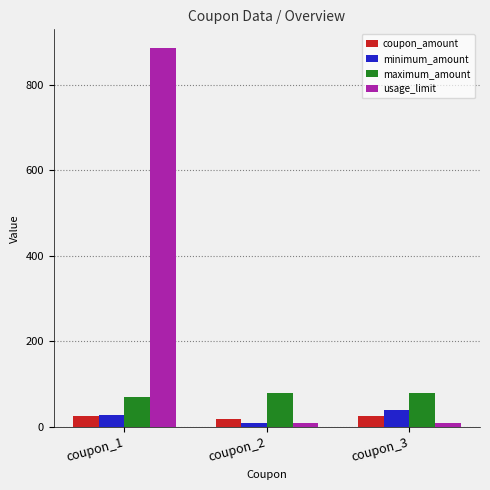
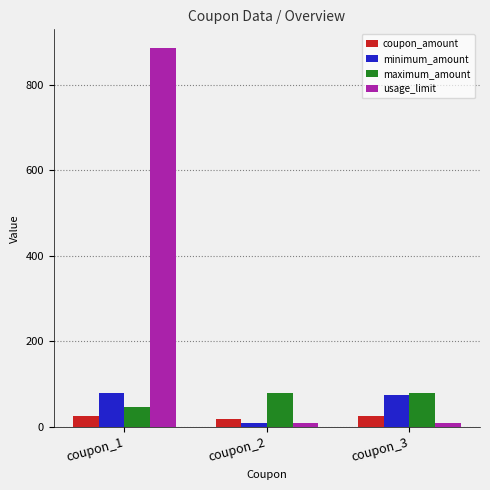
minimum_amount, coupon_1: 30 -> 80
maximum_amount, coupon_1: 70 -> 50
minimum_amount, coupon_3: 40 -> 80
